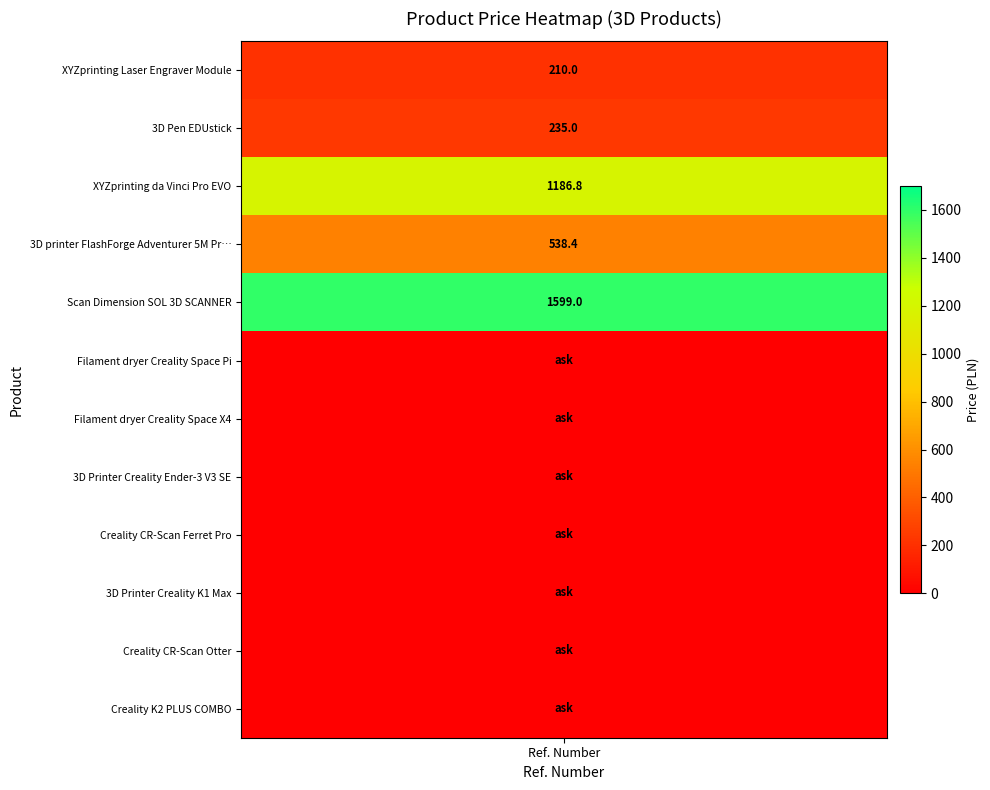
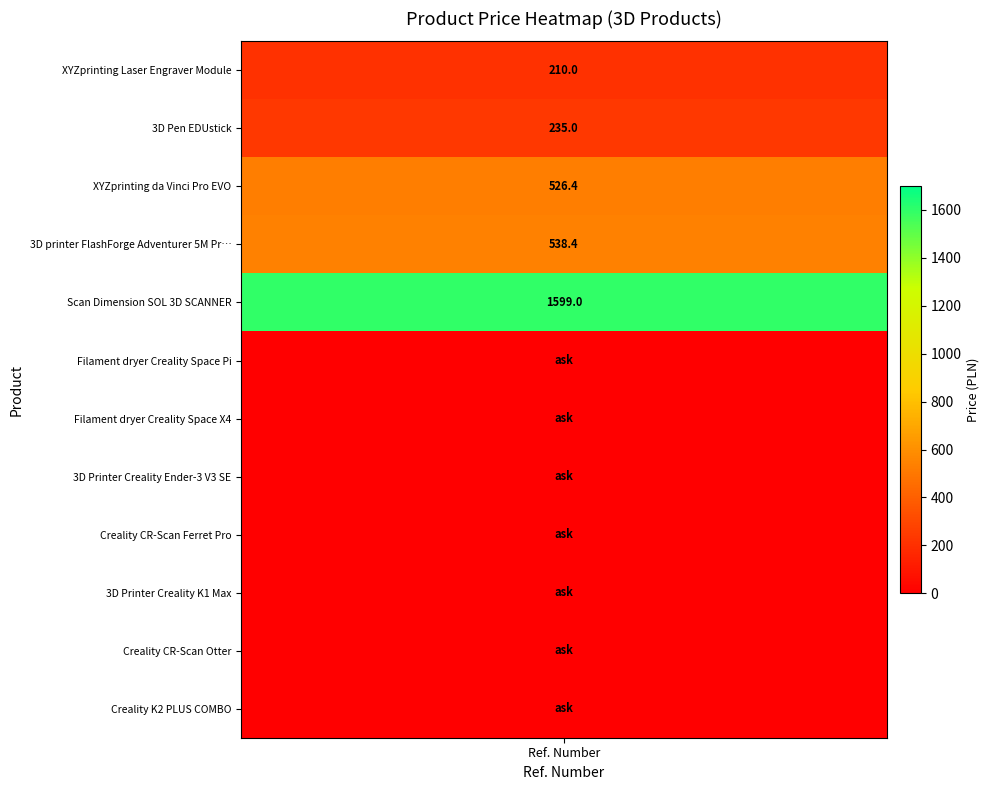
XYZprinting da Vinci Pro EVO, Ref. Number: 1186.8 -> 526.4
